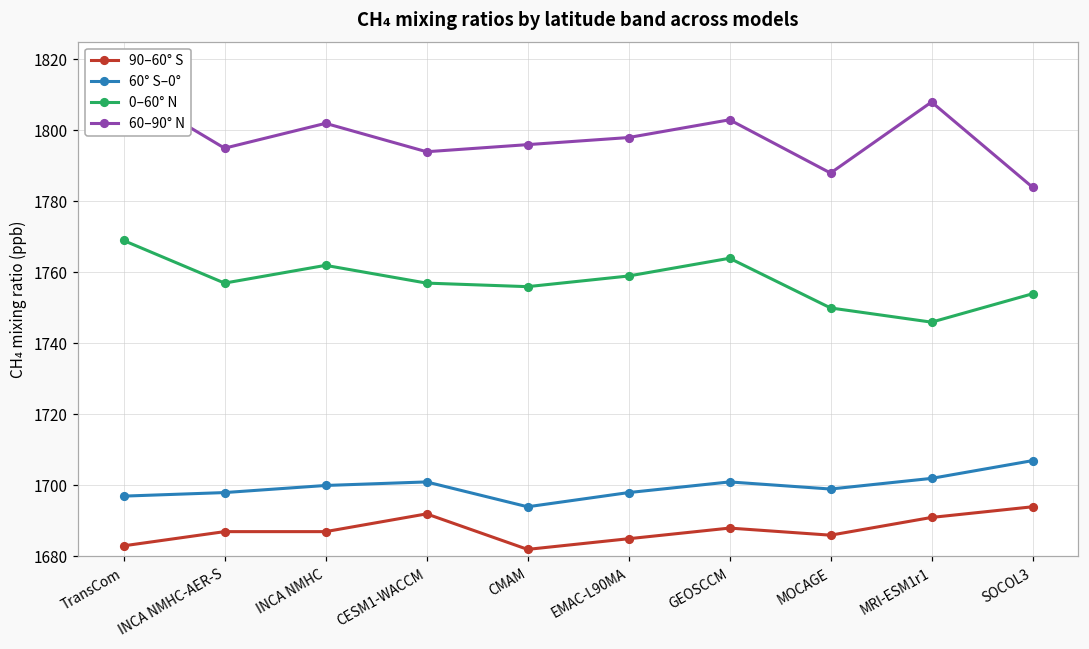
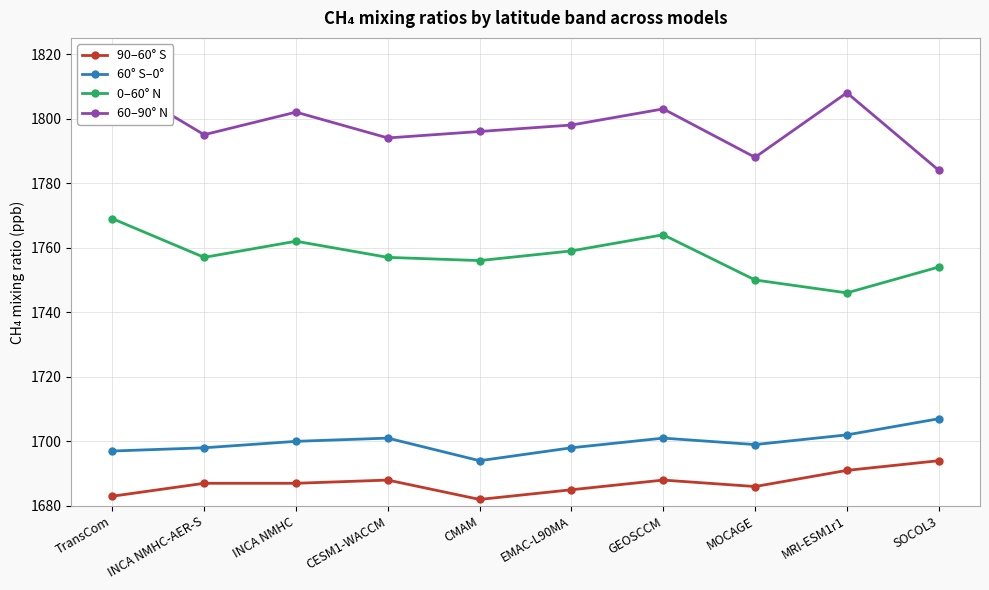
90–60° S, CESM1-WACCM: 1692 -> 1688
